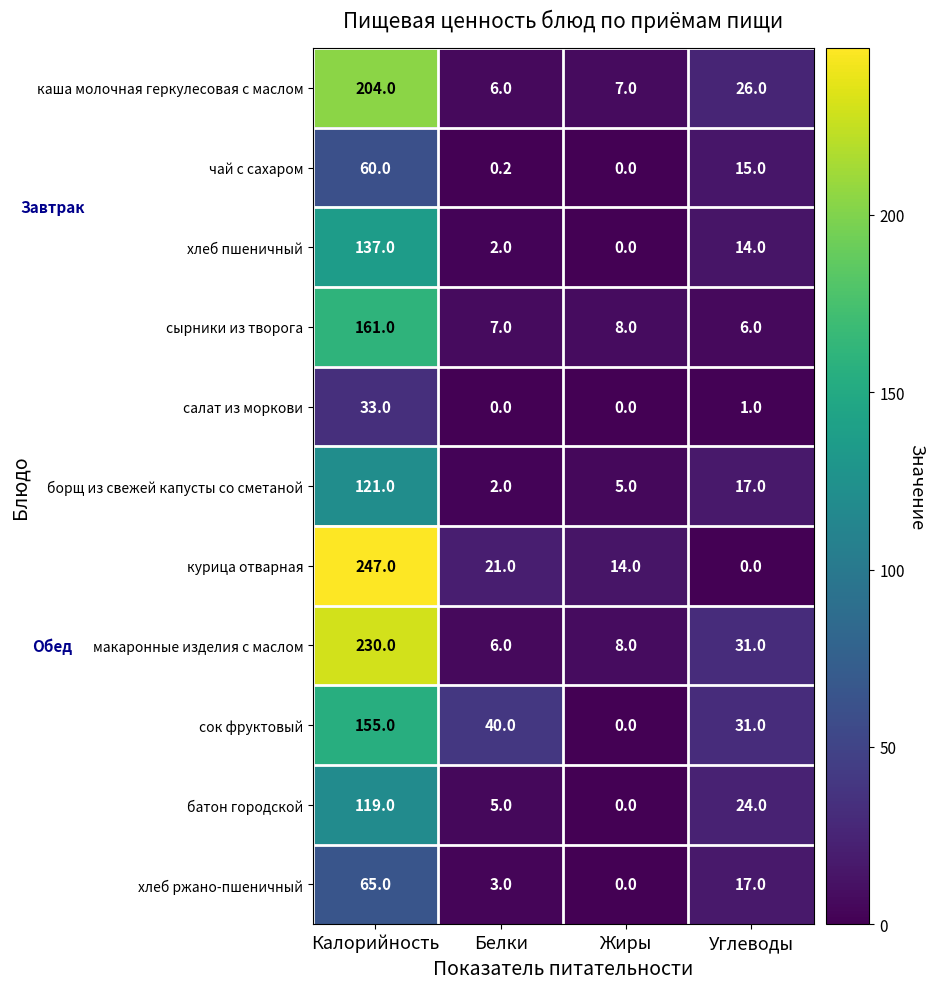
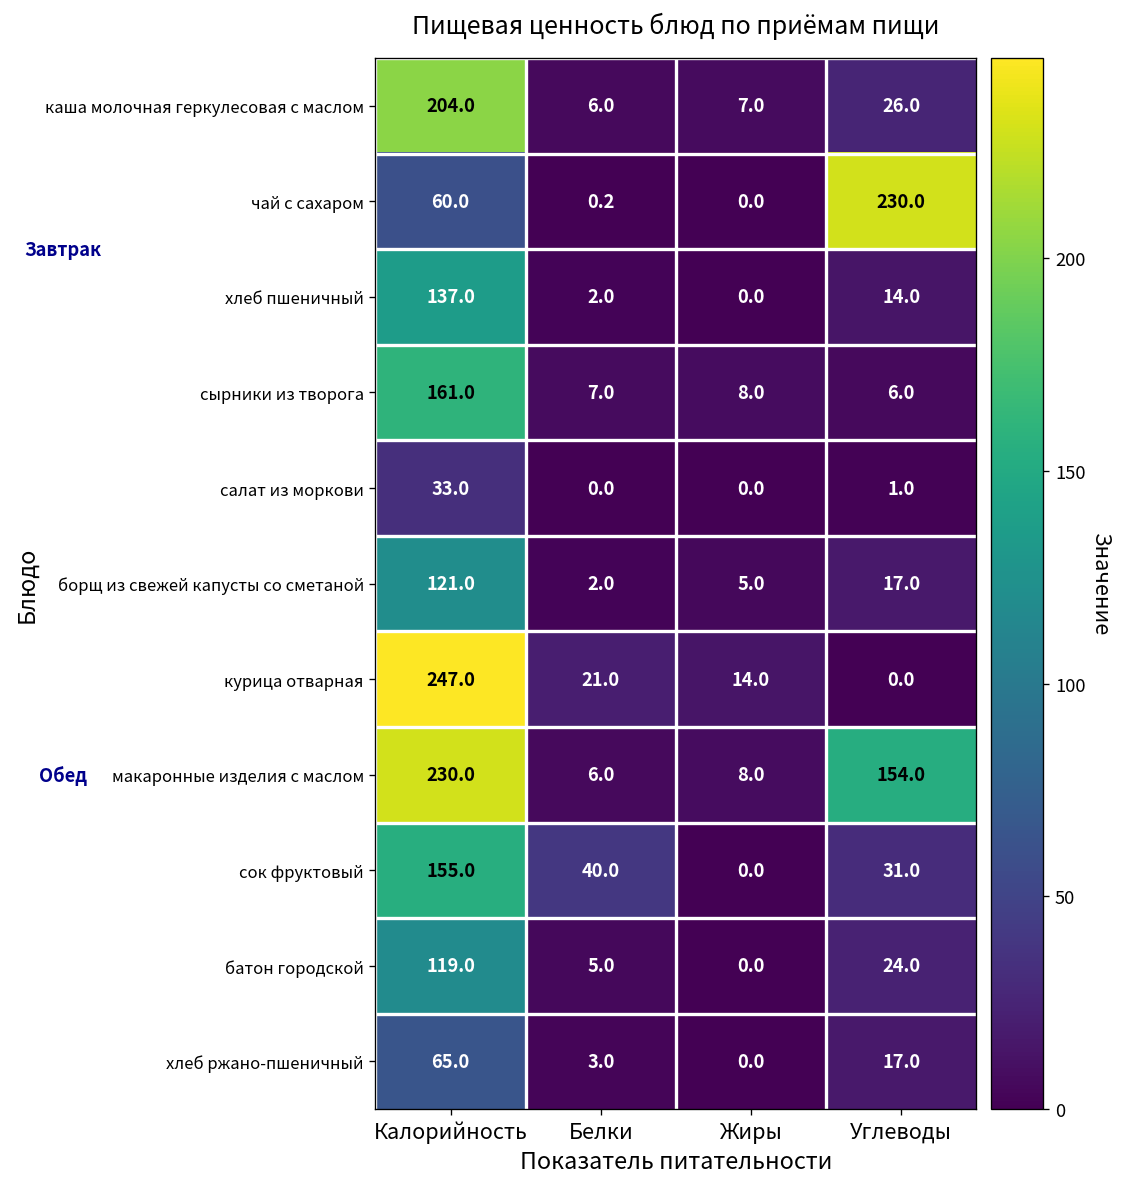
чай с сахаром, Углеводы: 15.0 -> 230.0
макаронные изделия с маслом, Углеводы: 31.0 -> 154.0
